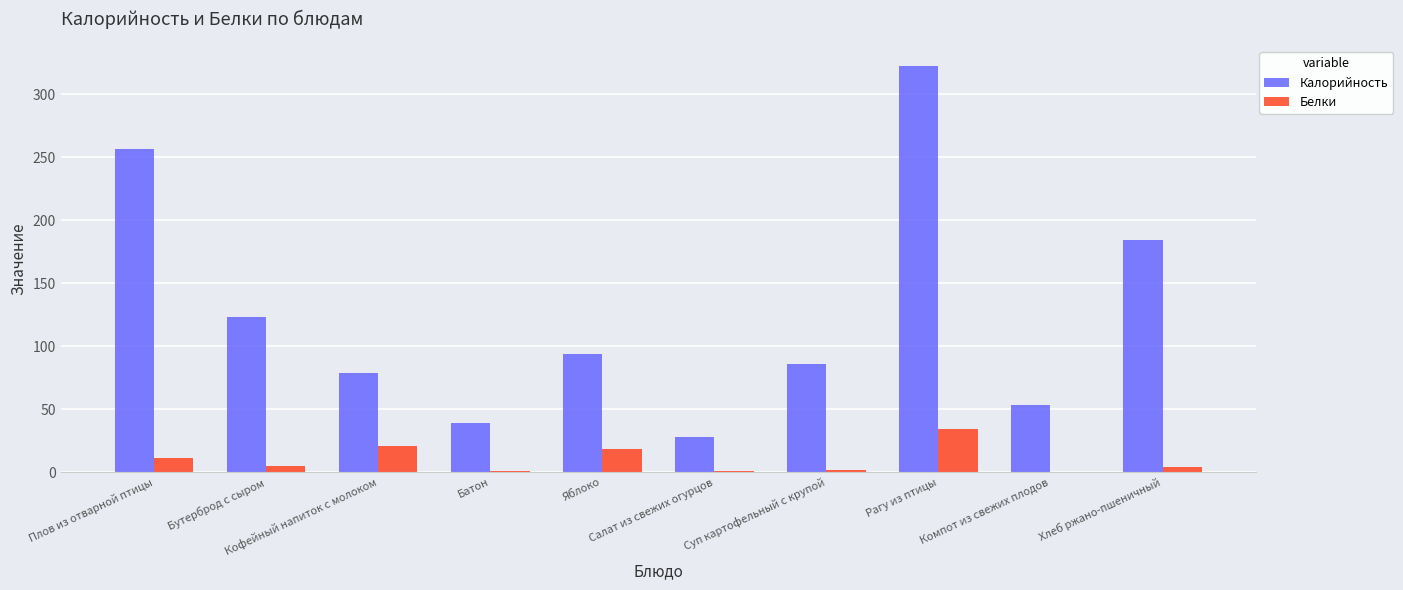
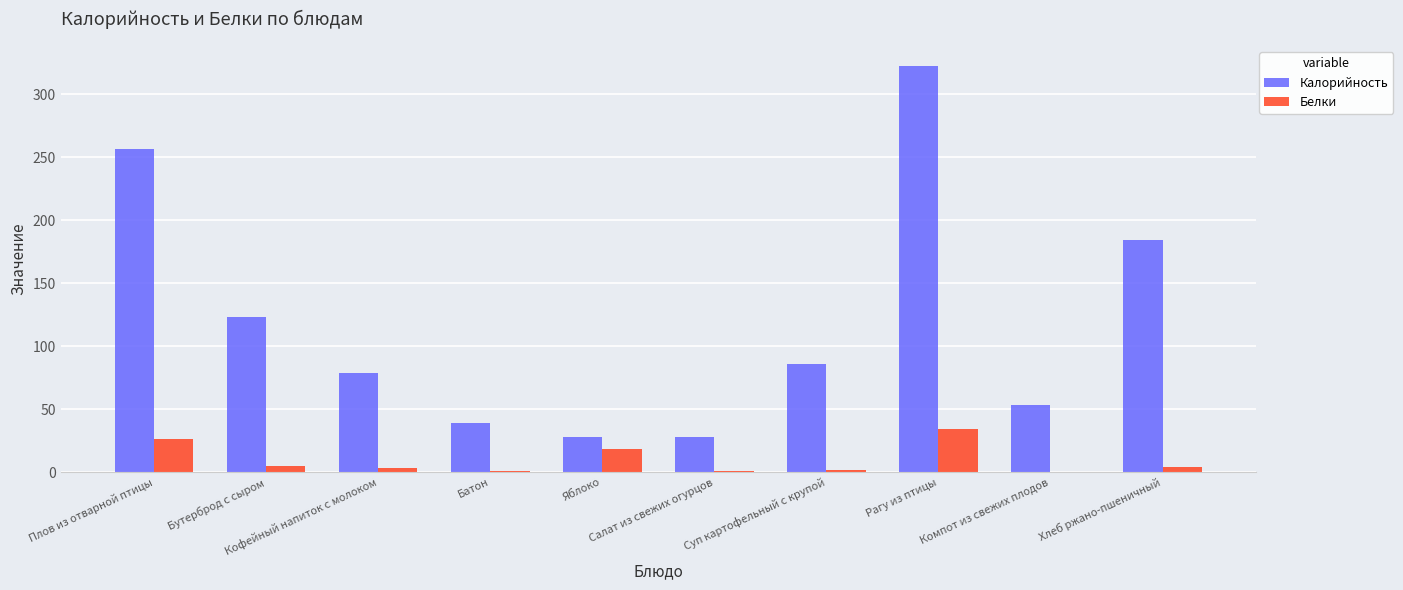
Белки, Плов из отварной птицы: 11 -> 27
Белки, Кофейный напиток с молоком: 21 -> 3
Калорийность, Яблоко: 94 -> 28
